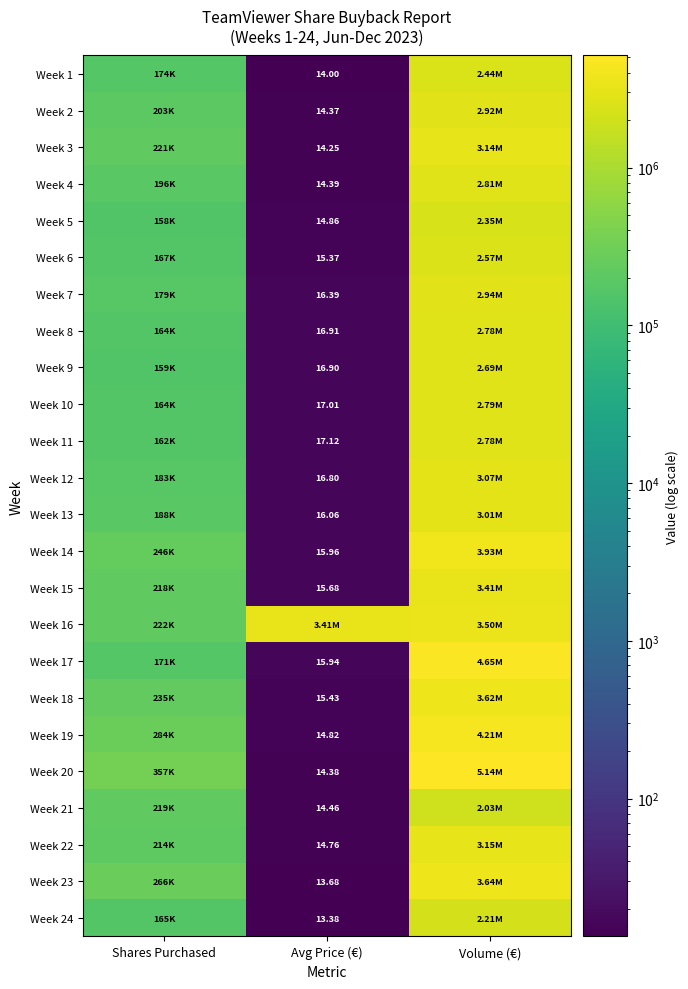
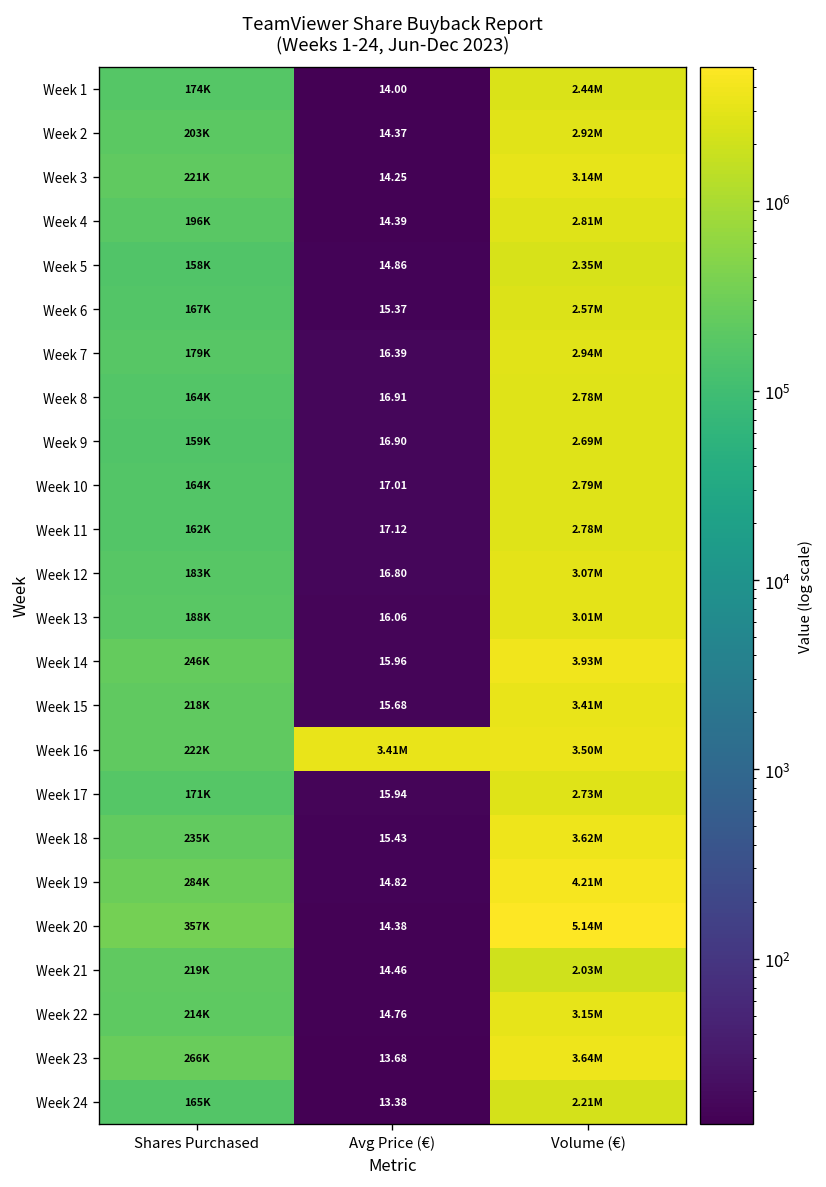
Week 17, Volume (€): 4.65M -> 2.73M
